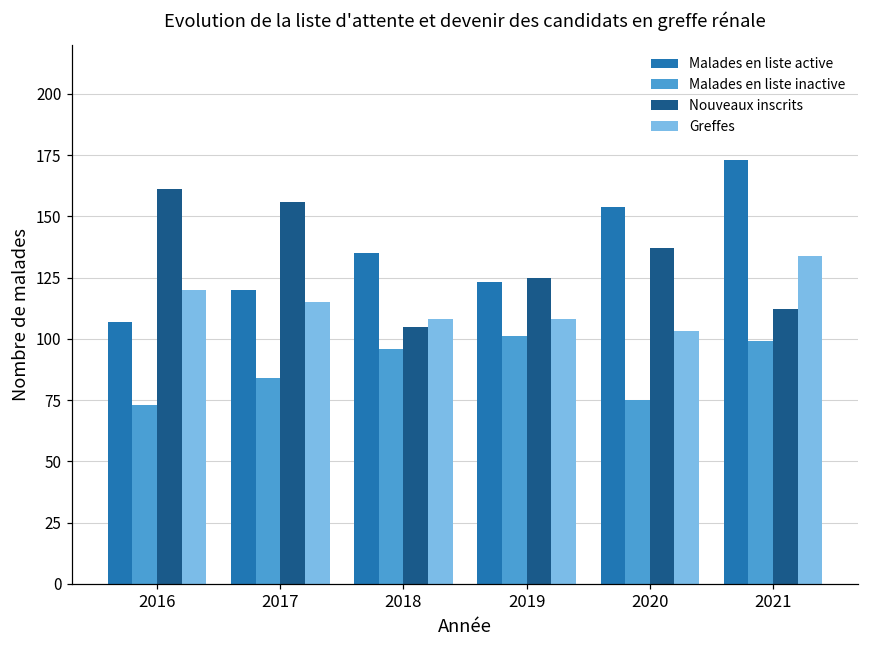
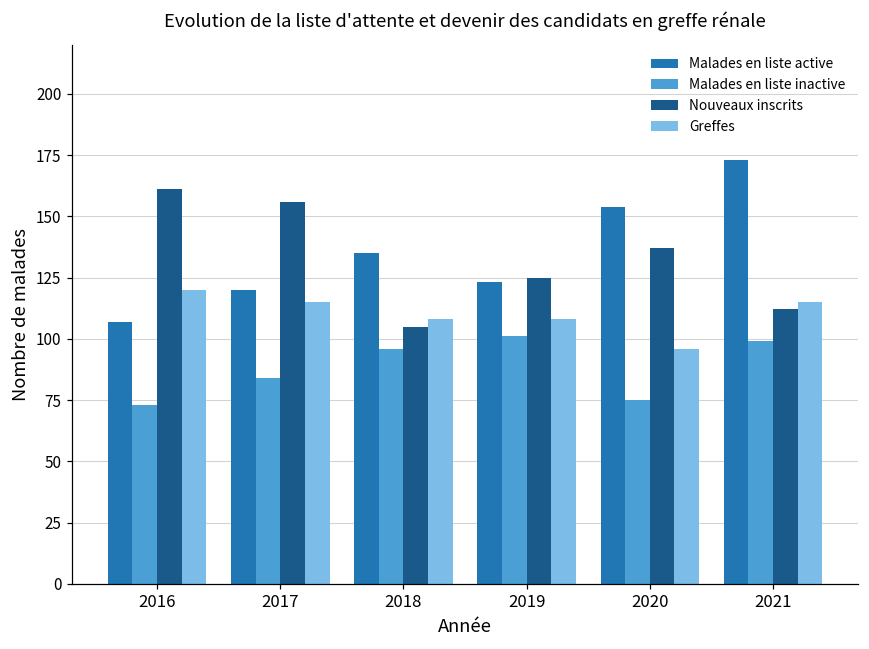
Greffes, 2020: 103 -> 96
Greffes, 2021: 134 -> 115
